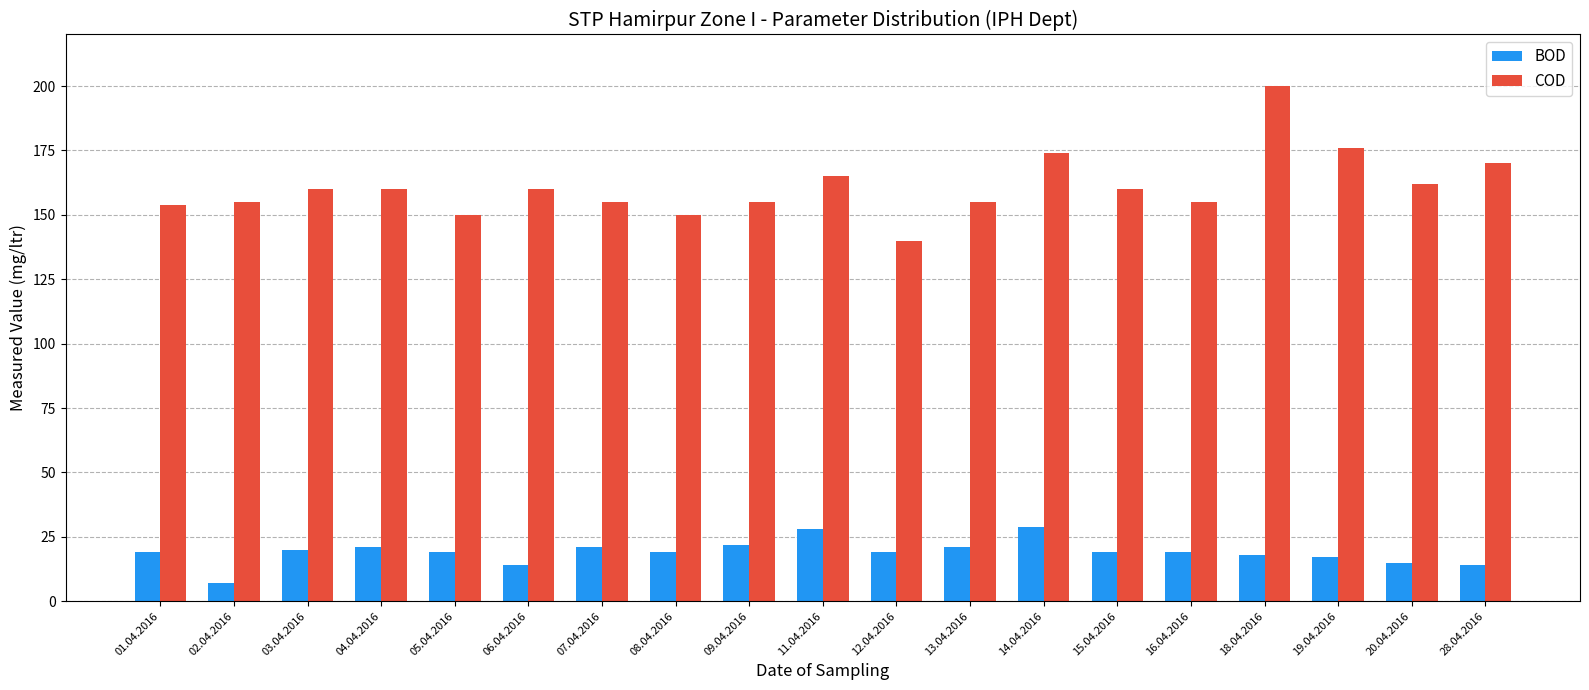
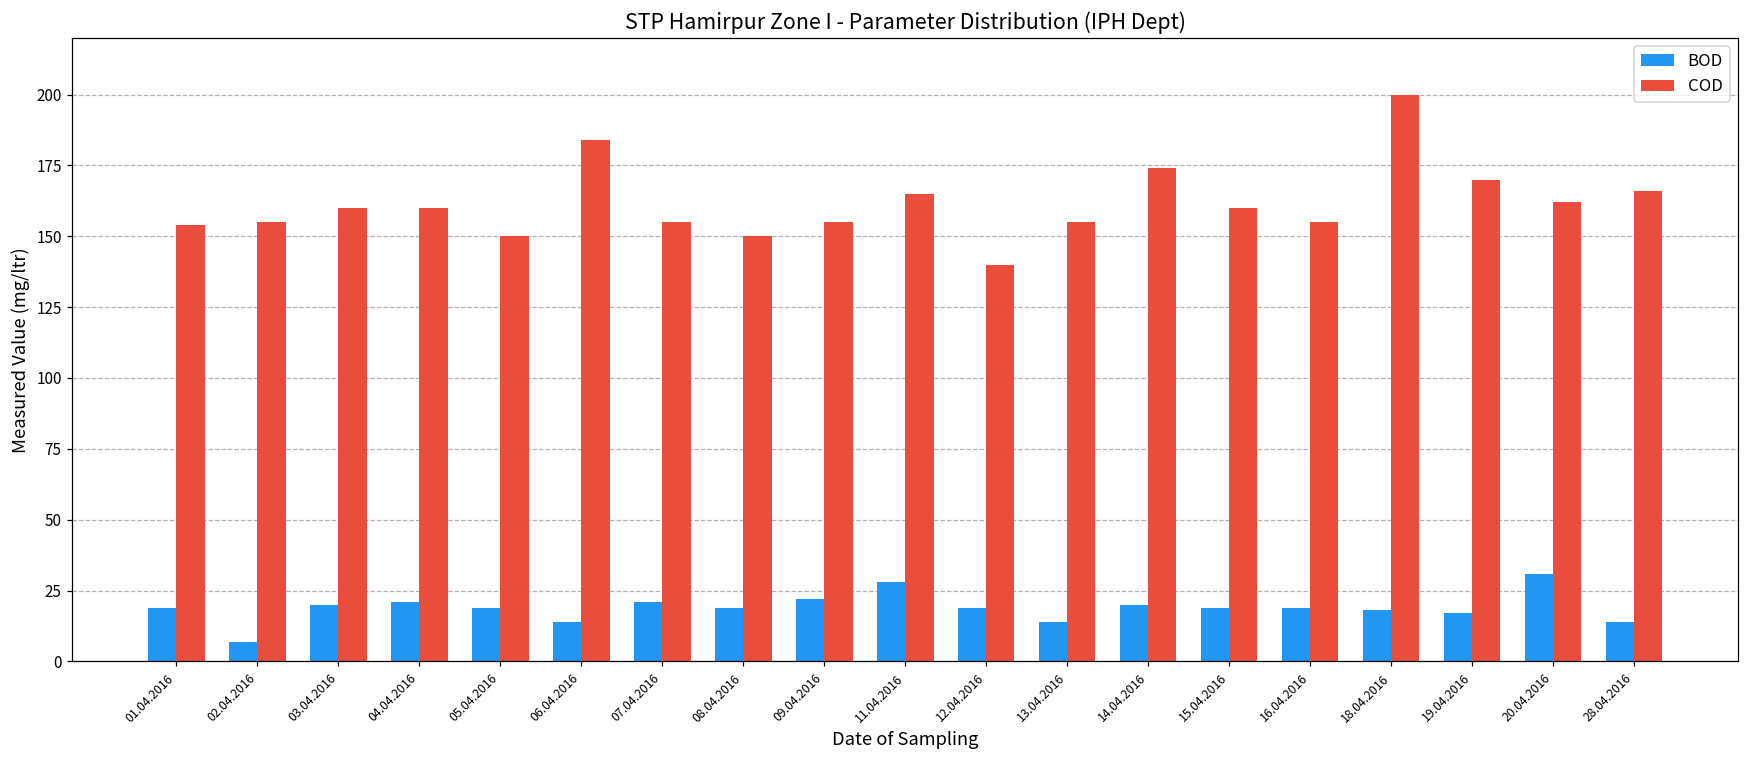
COD, 06.04.2016: 160 -> 184
BOD, 13.04.2016: 21 -> 14
BOD, 14.04.2016: 29 -> 20
COD, 19.04.2016: 176 -> 170
BOD, 20.04.2016: 15 -> 31
COD, 28.04.2016: 170 -> 166
